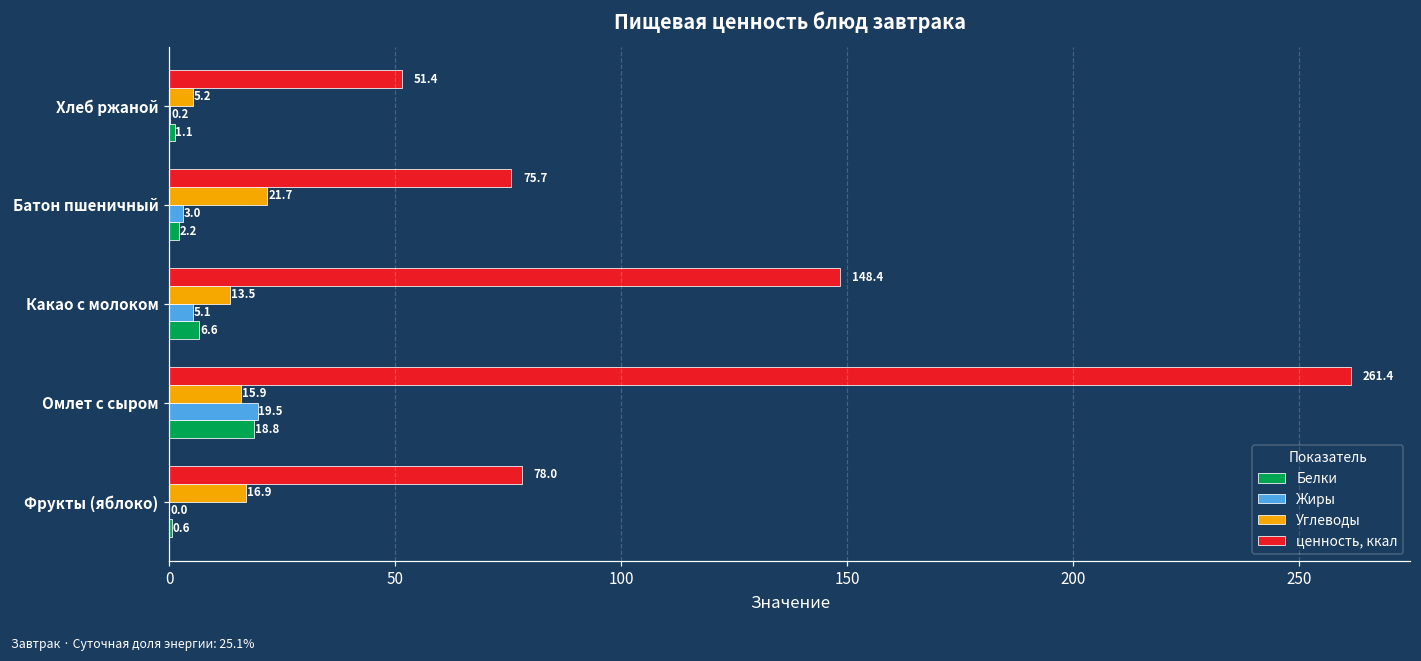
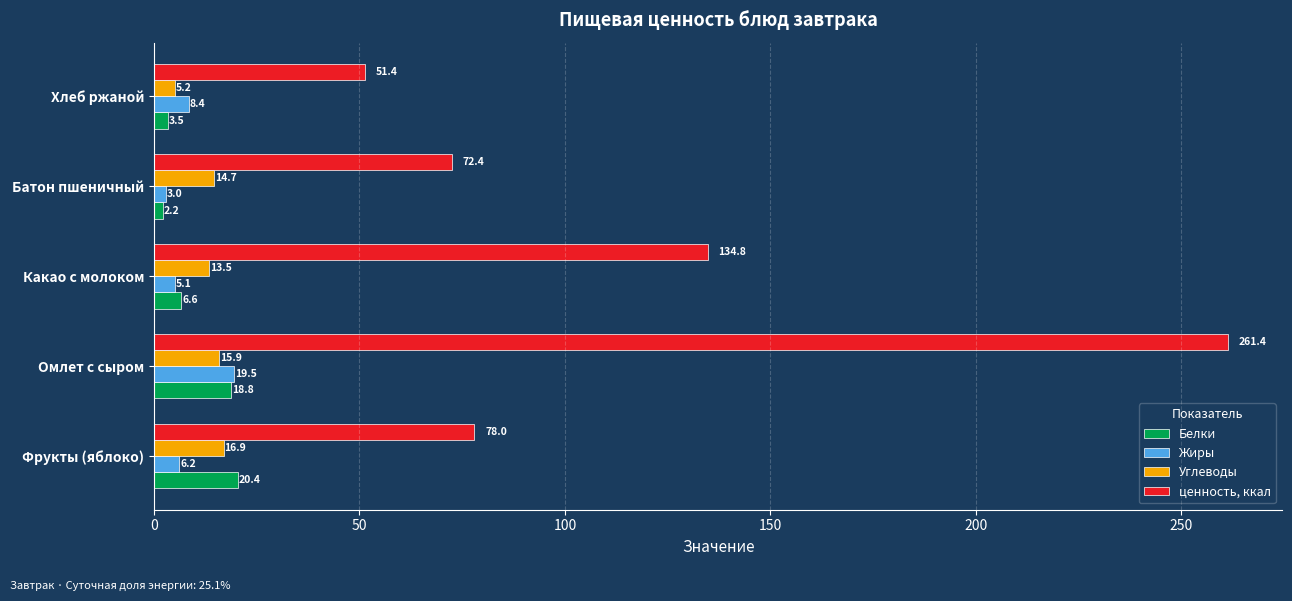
Жиры, Хлеб ржаной: 0.2 -> 8.4
Белки, Хлеб ржаной: 1.1 -> 3.5
ценность, ккал, Батон пшеничный: 75.7 -> 72.4
Углеводы, Батон пшеничный: 21.7 -> 14.7
ценность, ккал, Какао с молоком: 148.4 -> 134.8
Жиры, Фрукты (яблоко): 0.0 -> 6.2
Белки, Фрукты (яблоко): 0.6 -> 20.4
